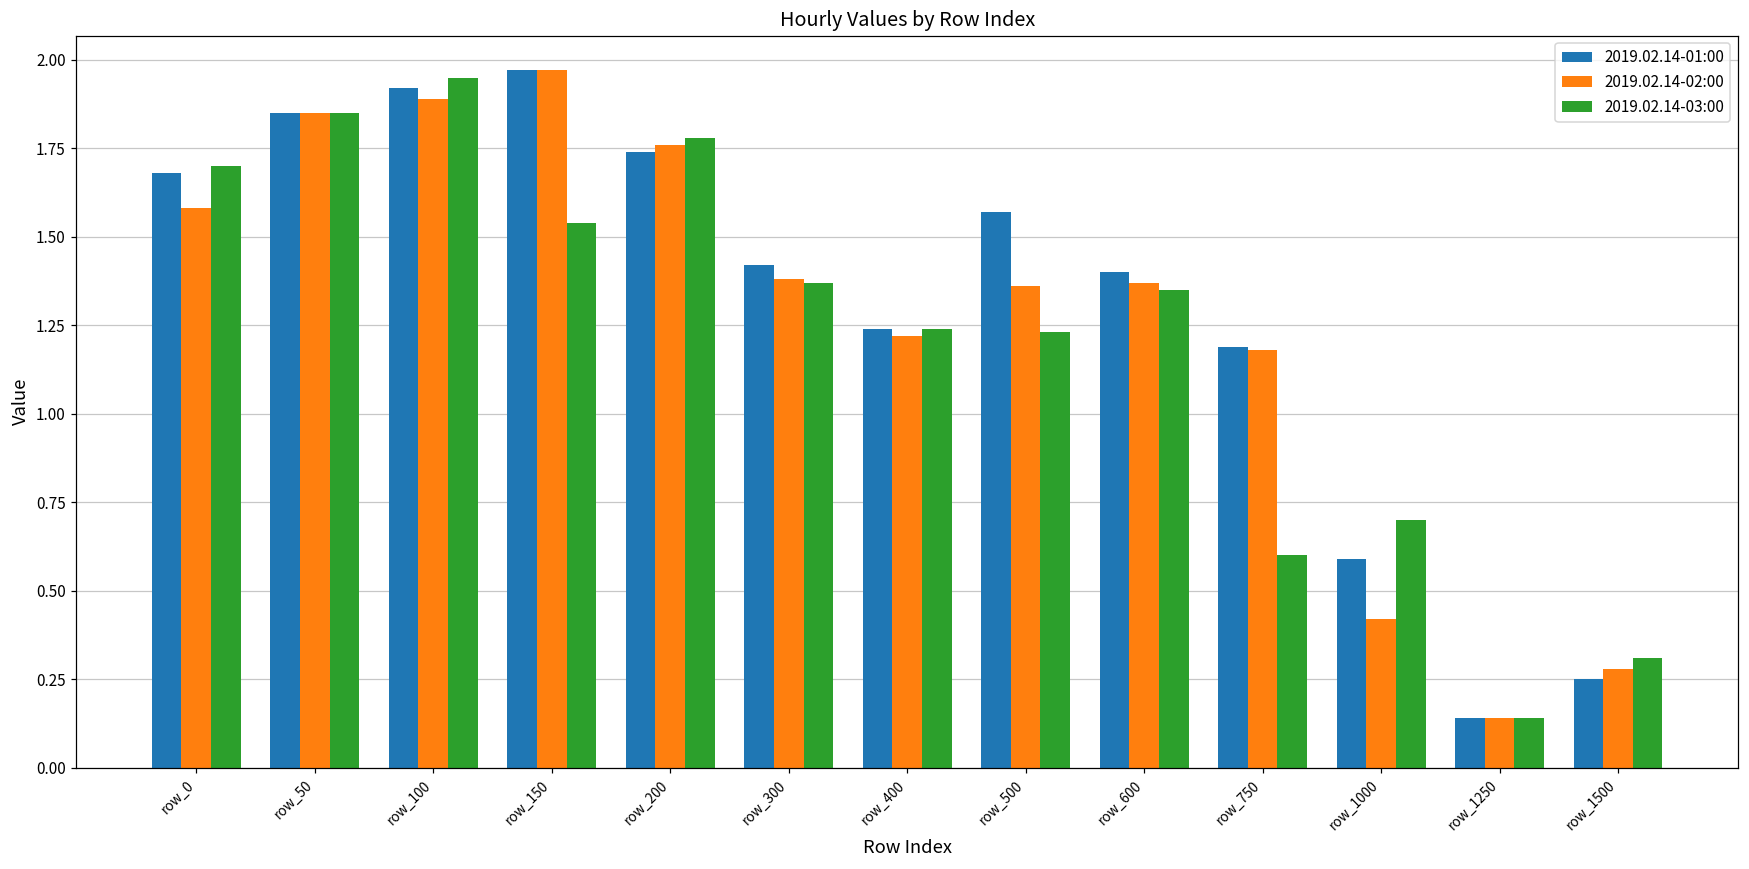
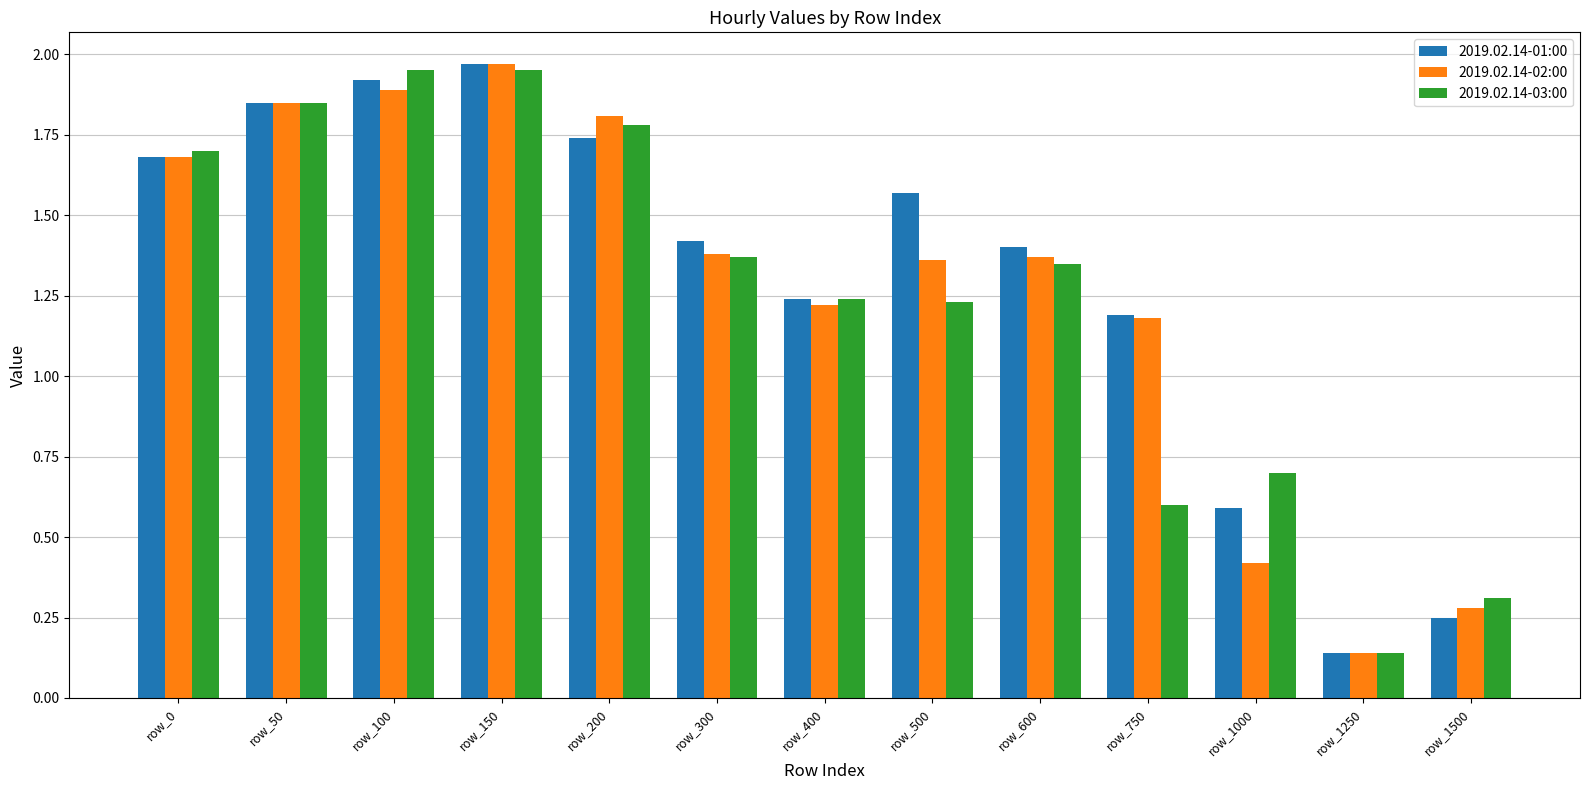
2019.02.14-02:00, row_0: 1.58 -> 1.68
2019.02.14-03:00, row_150: 1.54 -> 1.95
2019.02.14-02:00, row_200: 1.76 -> 1.81
